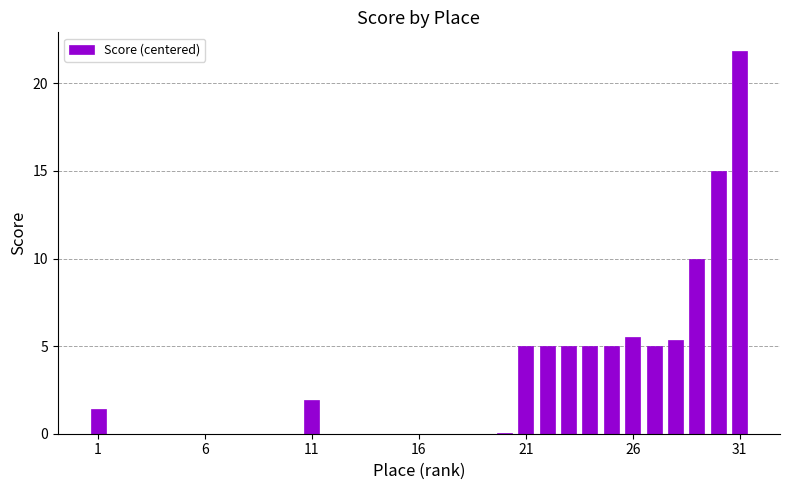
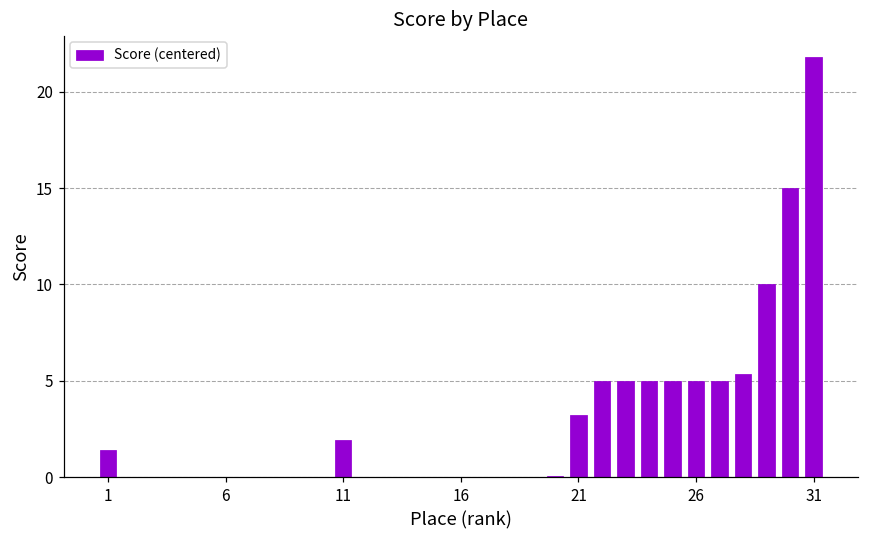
21: 5.0 -> 3.2
26: 5.5 -> 5.0
